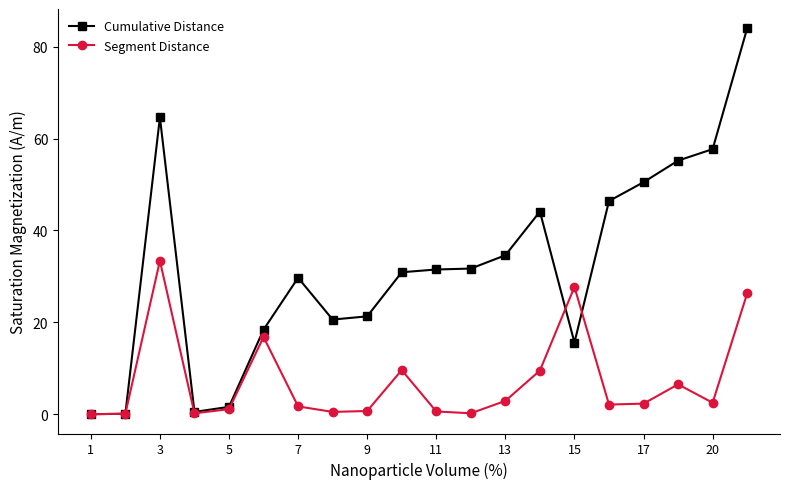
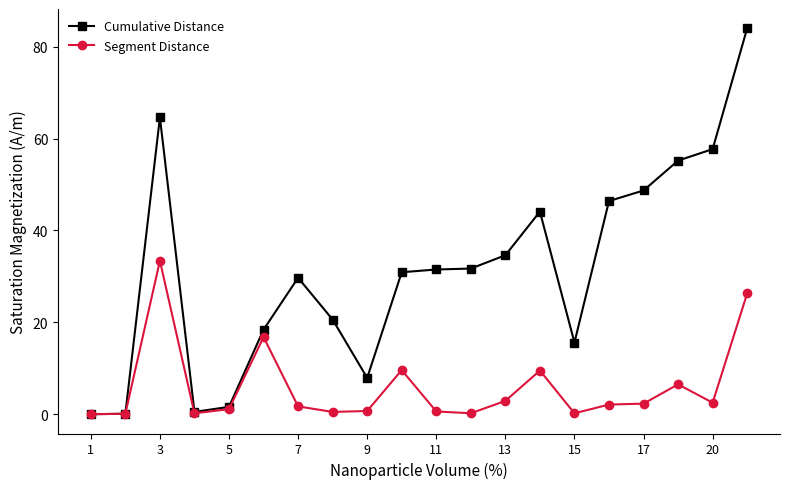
Cumulative Distance, 9: 21 -> 8
Segment Distance, 15: 28 -> 0
Cumulative Distance, 17: 51 -> 49
